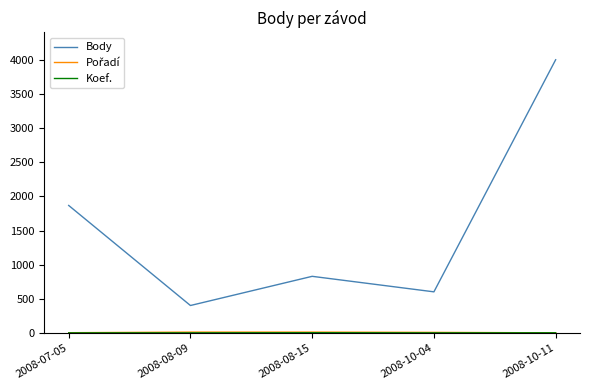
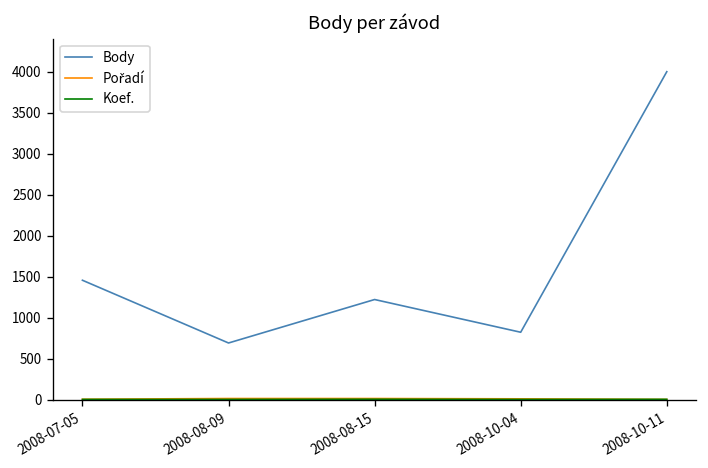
Body, 2008-07-05: 1900 -> 1500
Body, 2008-08-09: 400 -> 700
Body, 2008-08-15: 800 -> 1200
Body, 2008-10-04: 600 -> 800
